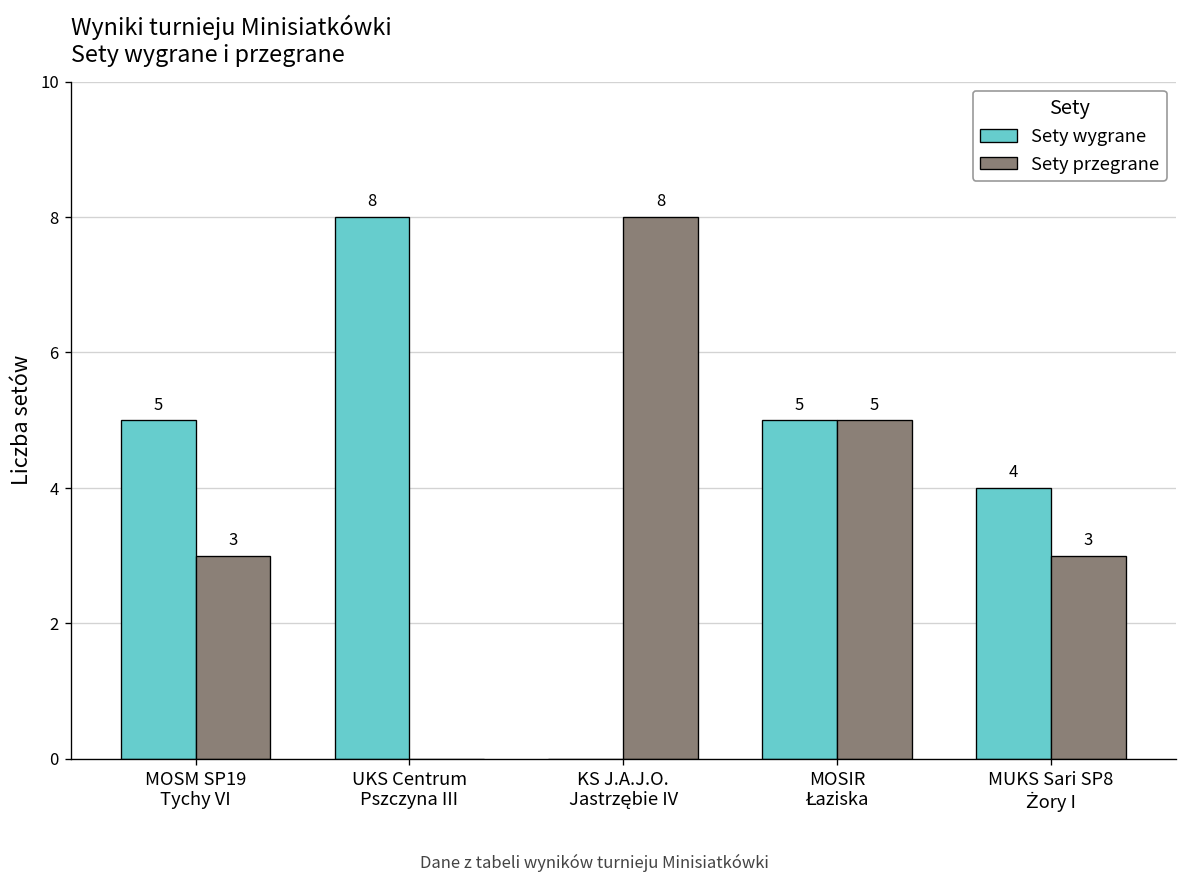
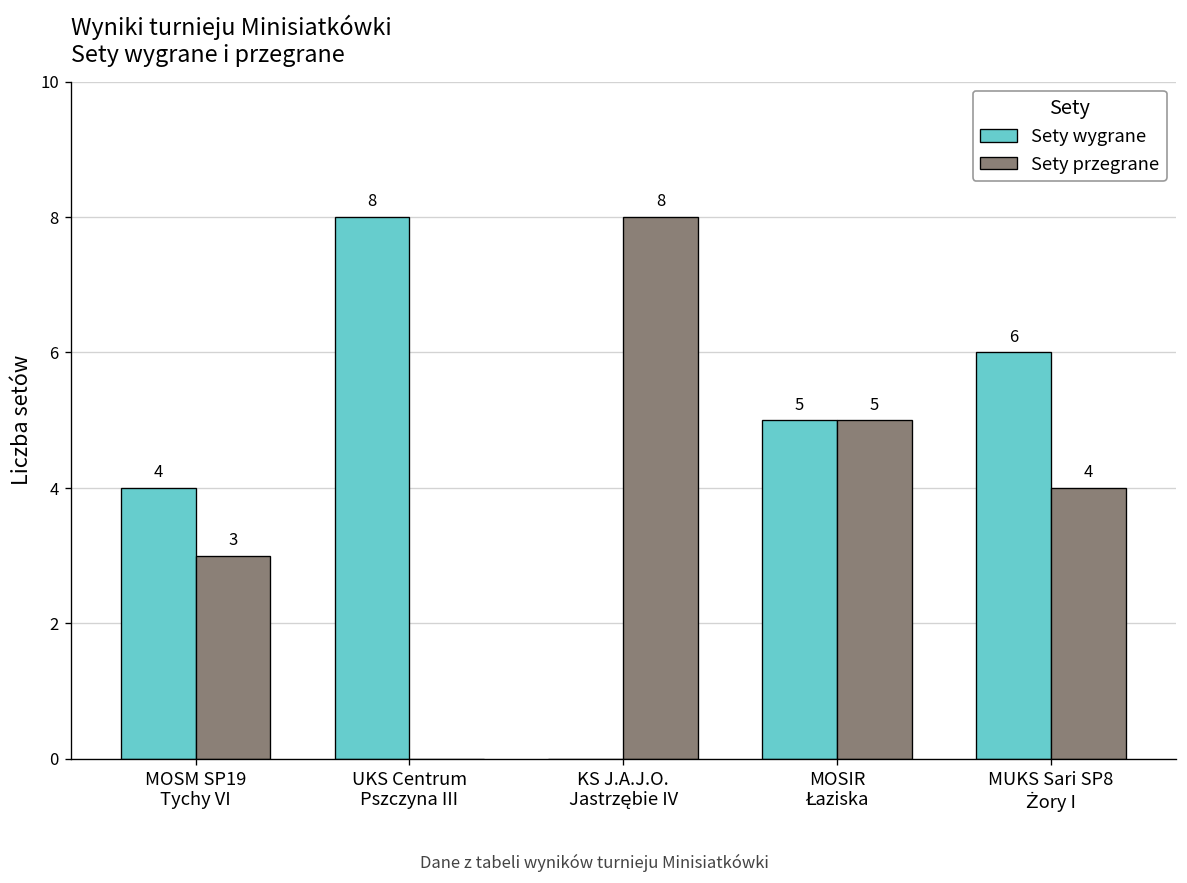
Sety wygrane, MOSM SP19 Tychy VI: 5 -> 4
Sety wygrane, MUKS Sari SP8 Żory I: 4 -> 6
Sety przegrane, MUKS Sari SP8 Żory I: 3 -> 4
